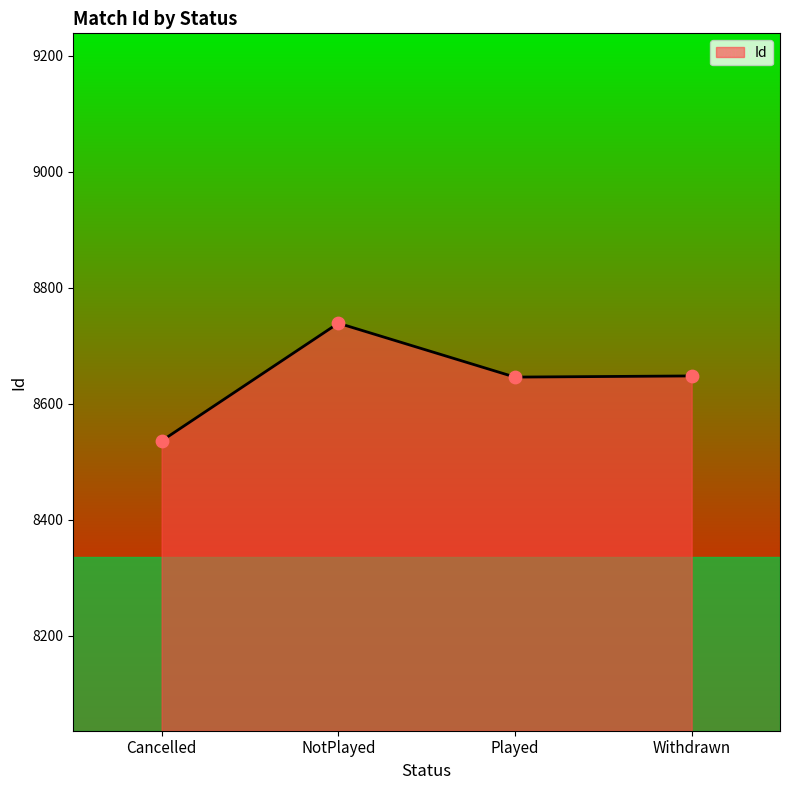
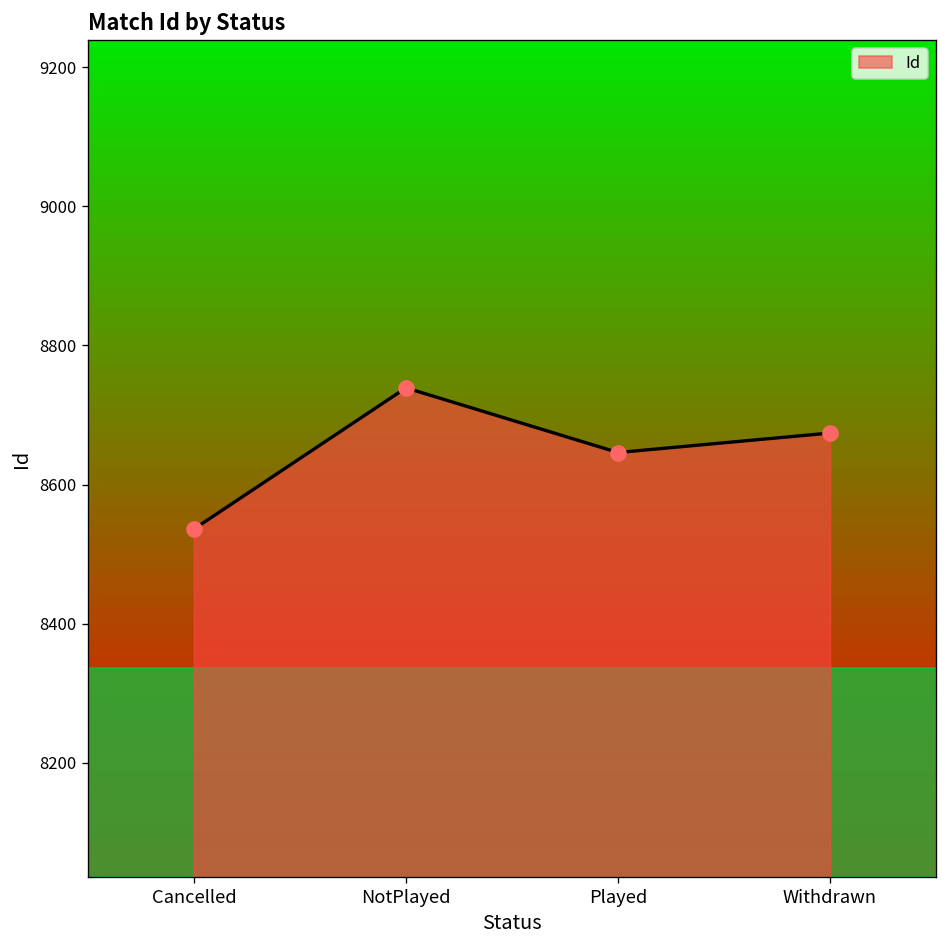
Withdrawn: 8650 -> 8670
